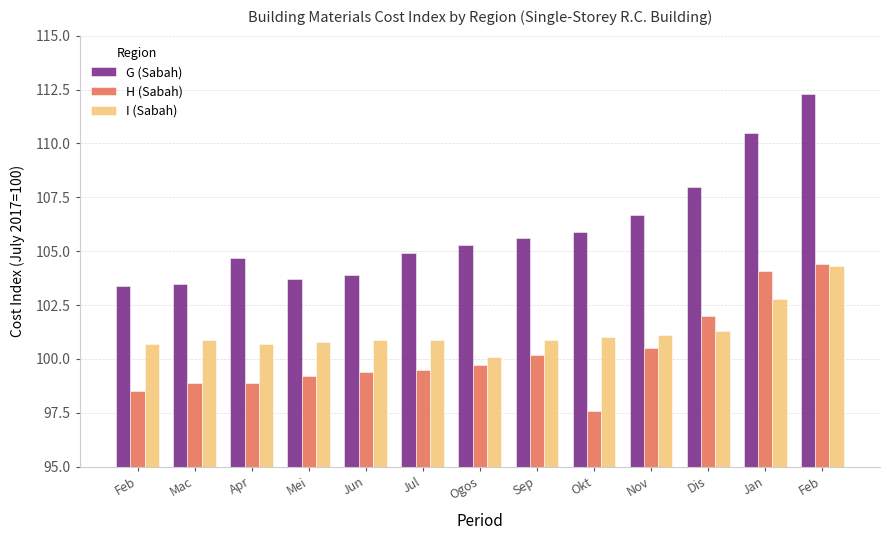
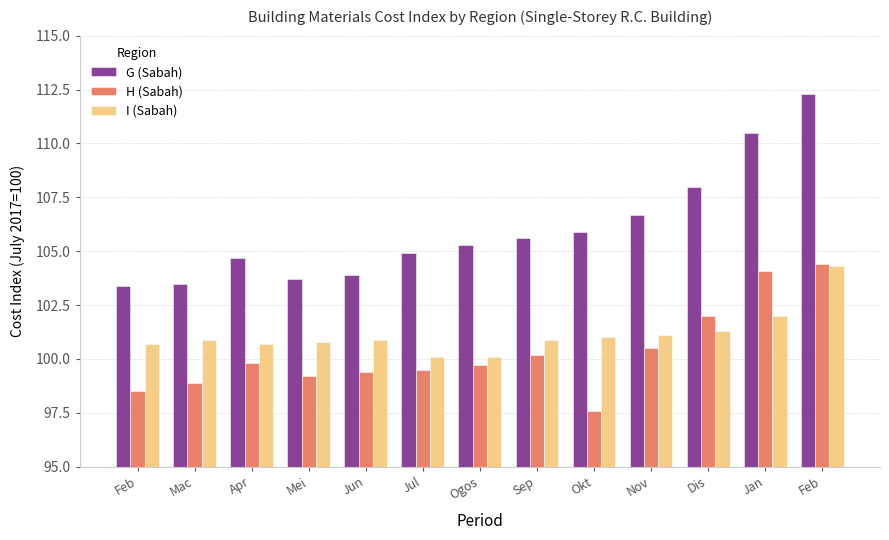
H (Sabah), Apr: 98.9 -> 99.8
I (Sabah), Jul: 100.9 -> 100.1
I (Sabah), Jan: 102.8 -> 102.0
